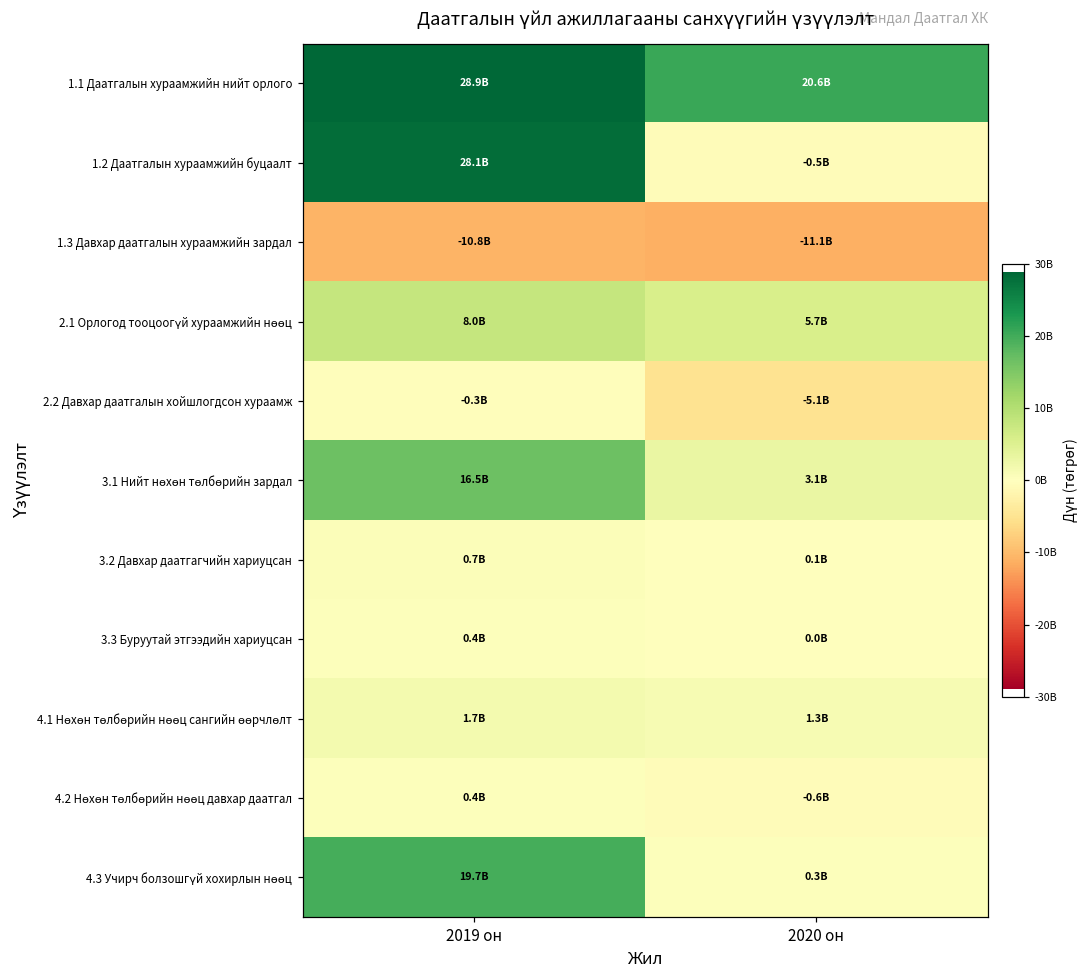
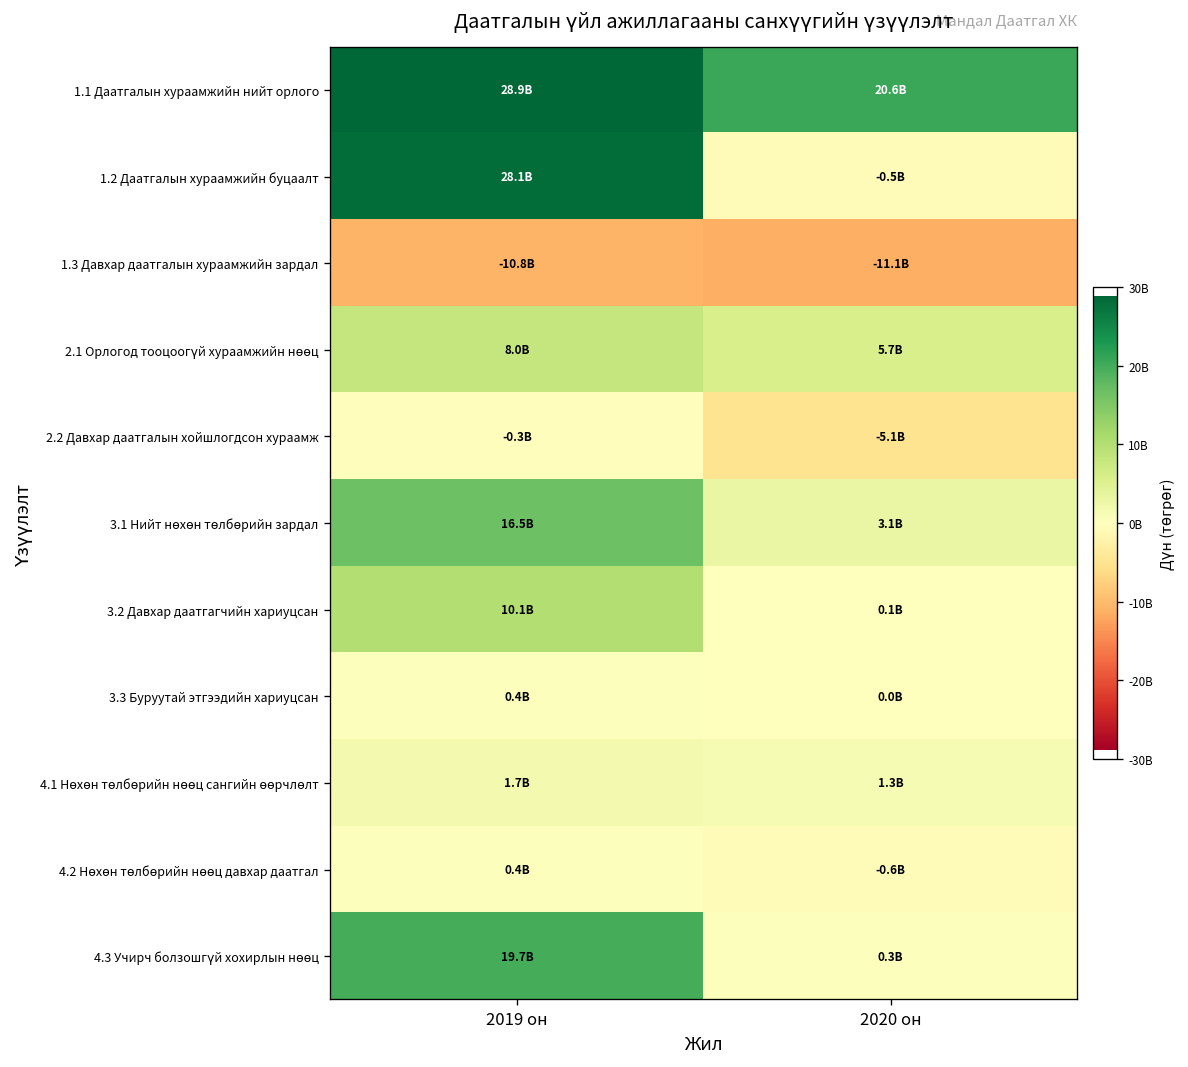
3.2 Давхар даатгагчийн хариуцсан, 2019 он: 0.7B -> 10.1B
